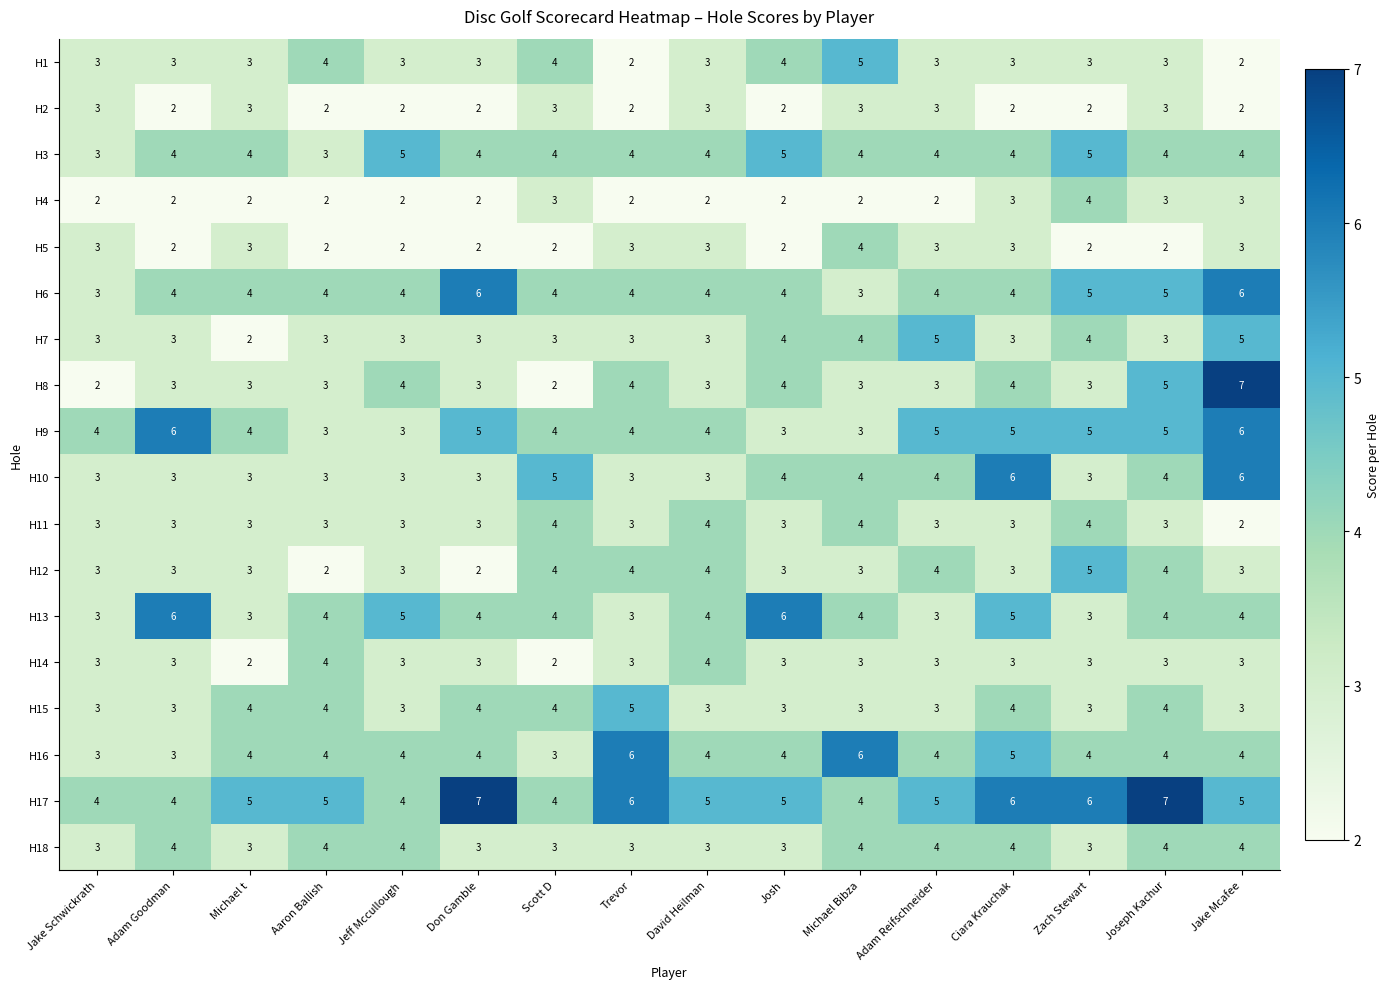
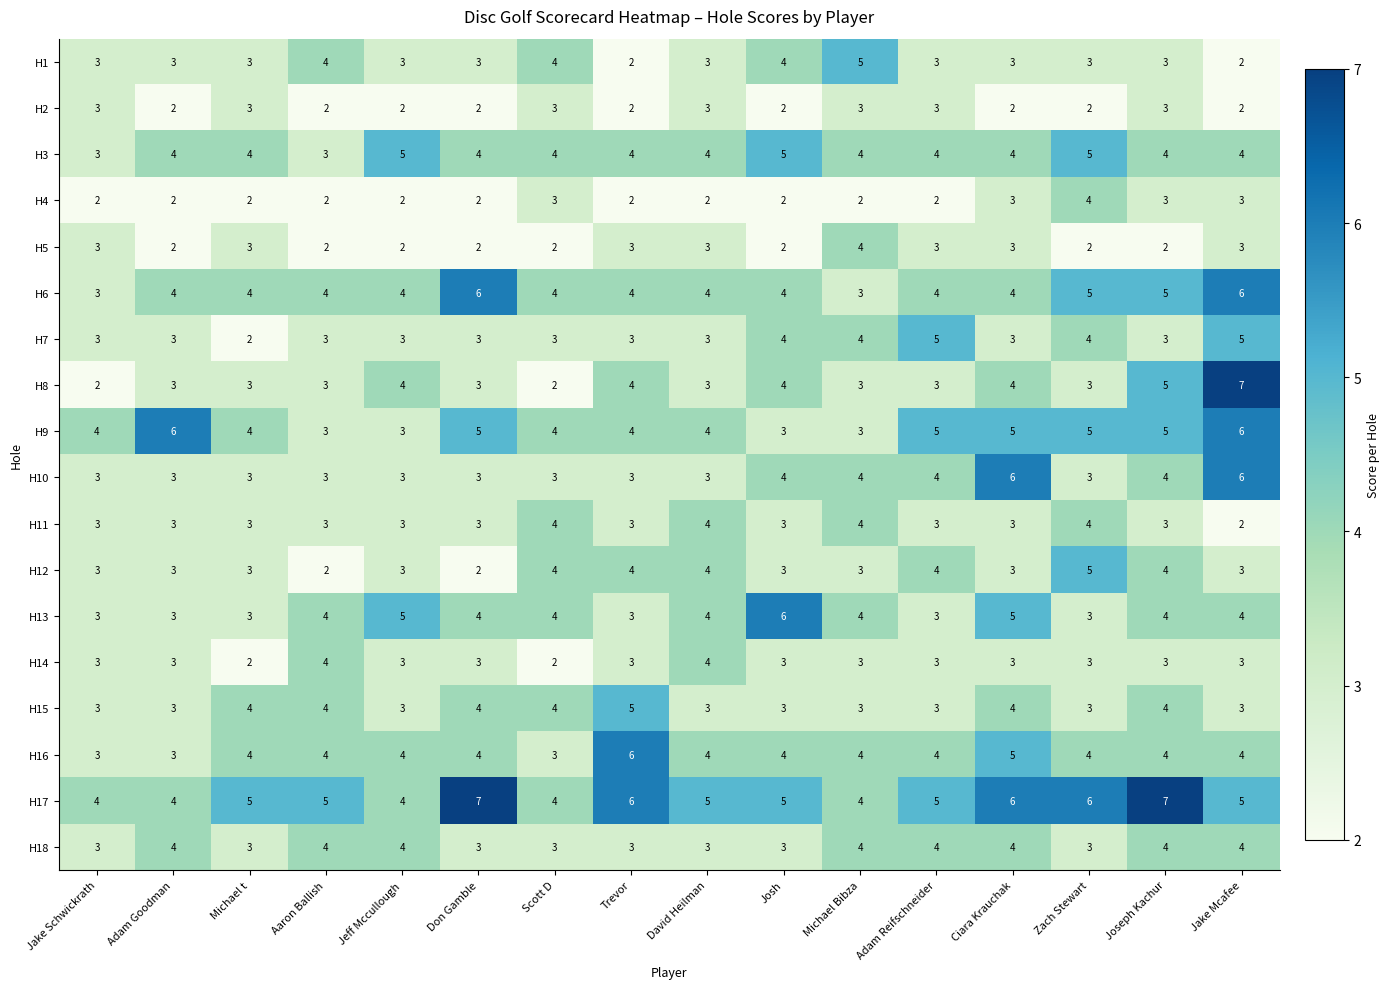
H10, Scott D: 5 -> 3
H13, Adam Goodman: 6 -> 3
H16, Michael Bibza: 6 -> 4
